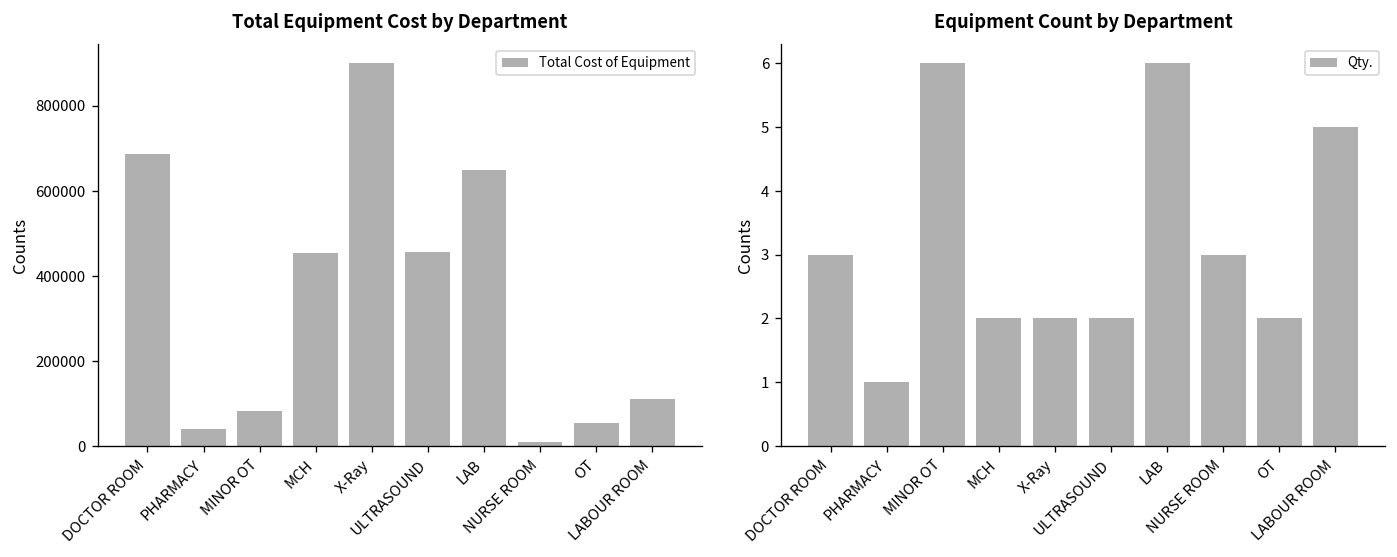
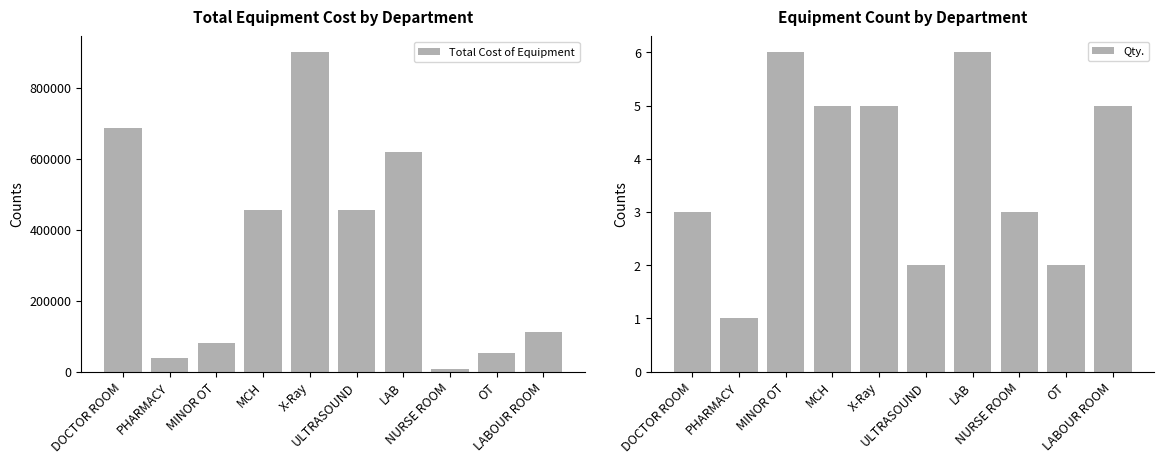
Total Equipment Cost by Department, LAB: 650000 -> 620000
Equipment Count by Department, MCH: 2 -> 5
Equipment Count by Department, X-Ray: 2 -> 5
